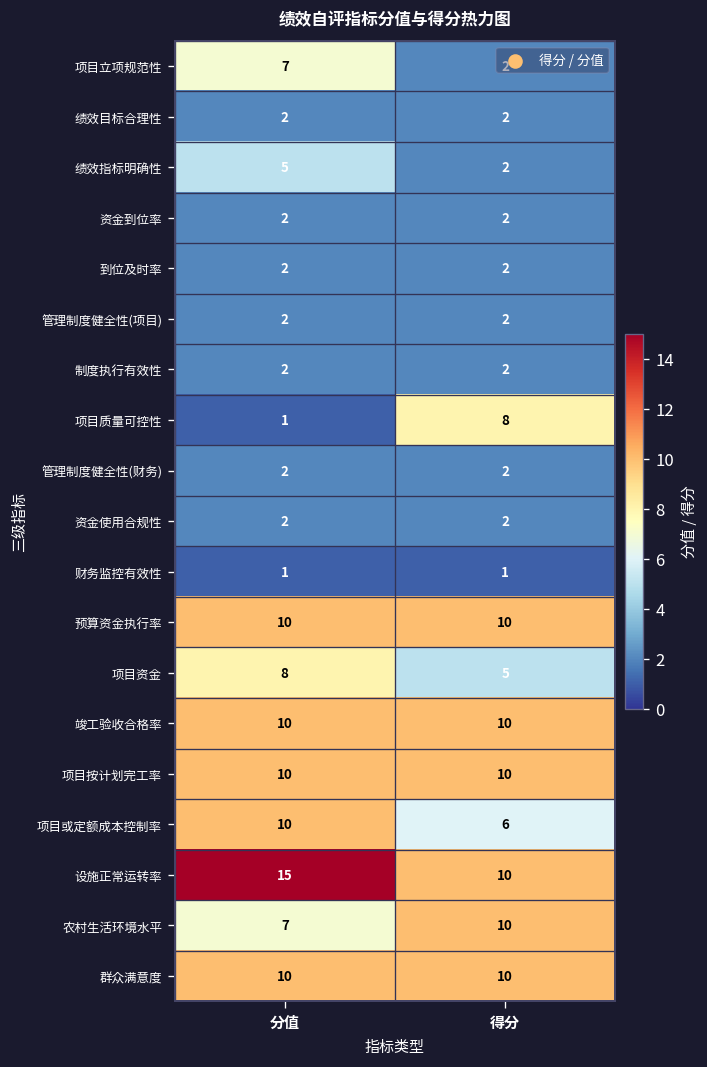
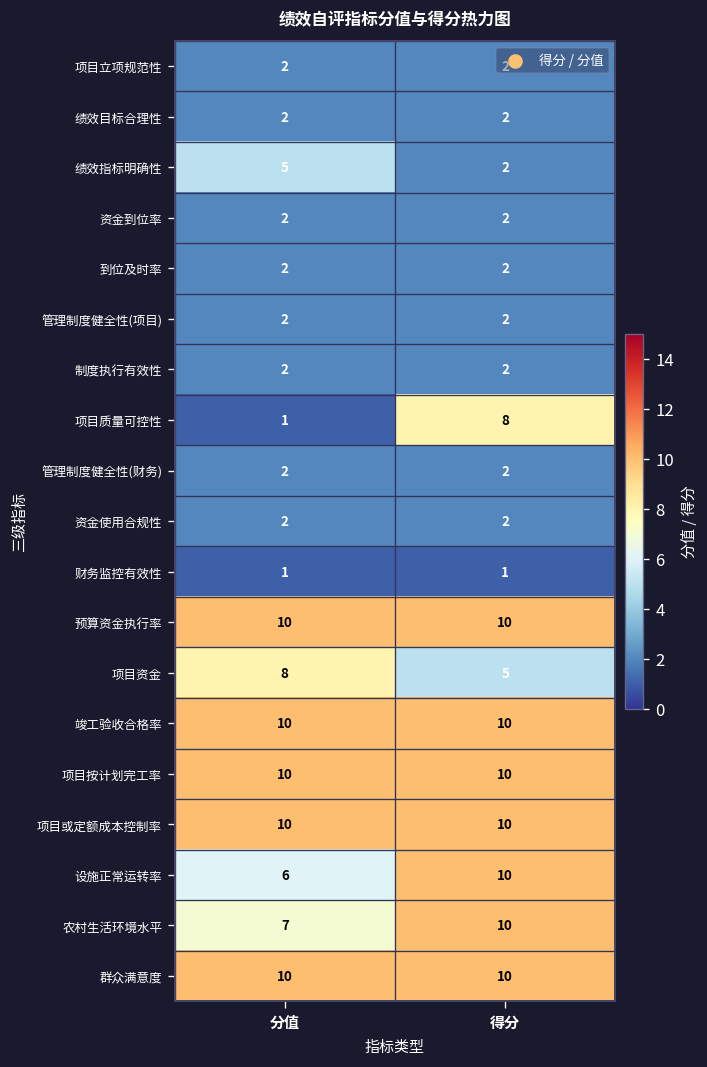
项目立项规范性, 分值: 7 -> 2
项目或定额成本控制率, 得分: 6 -> 10
设施正常运转率, 分值: 15 -> 6
